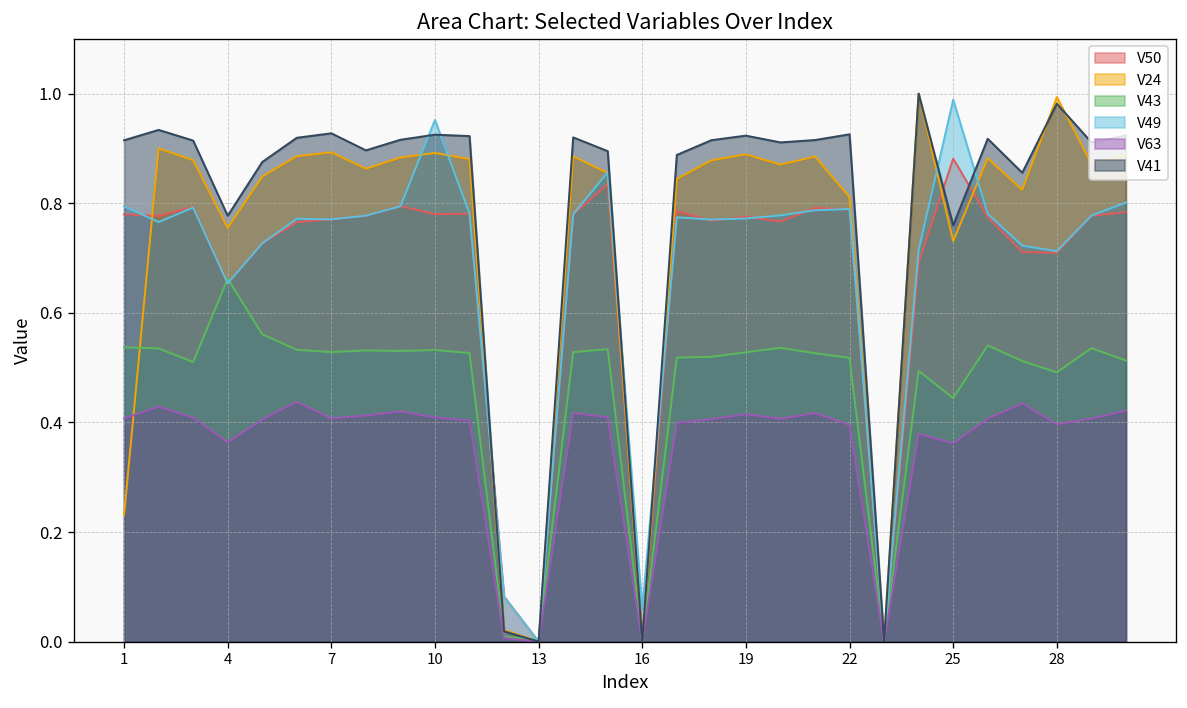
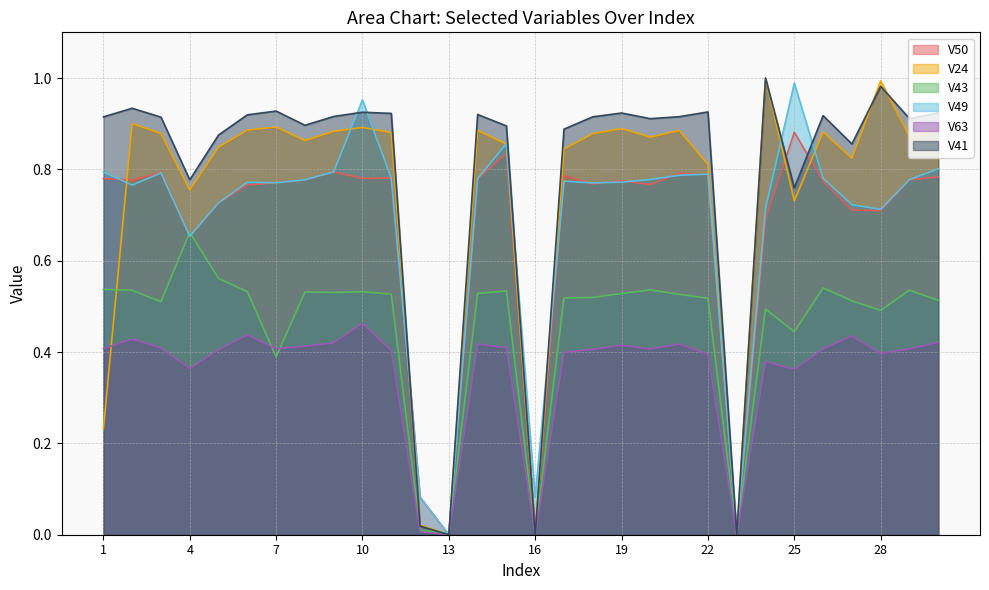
V43, 7: 0.53 -> 0.39
V63, 10: 0.41 -> 0.46
V49, 16: 0.06 -> 0.08
